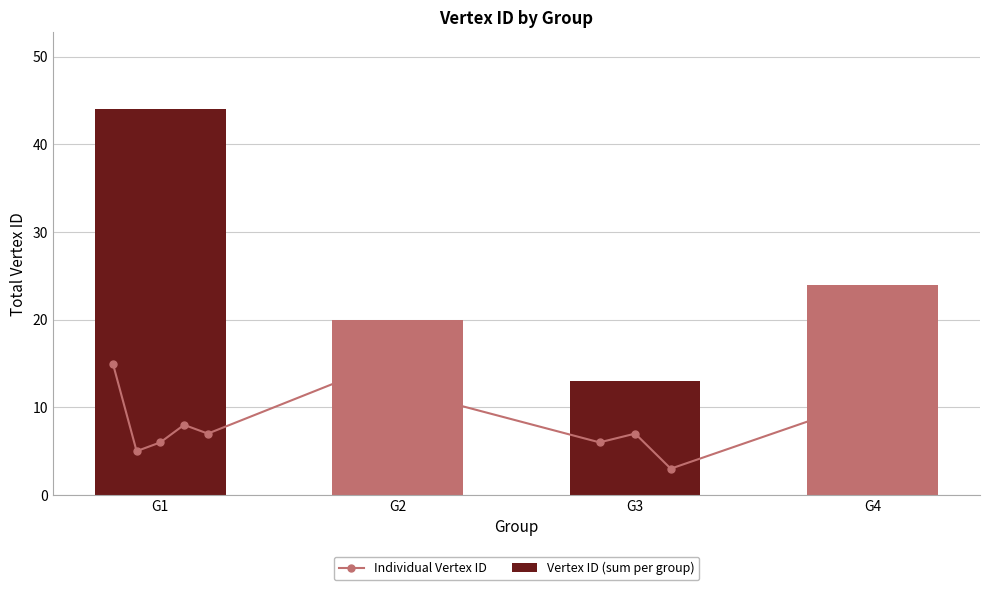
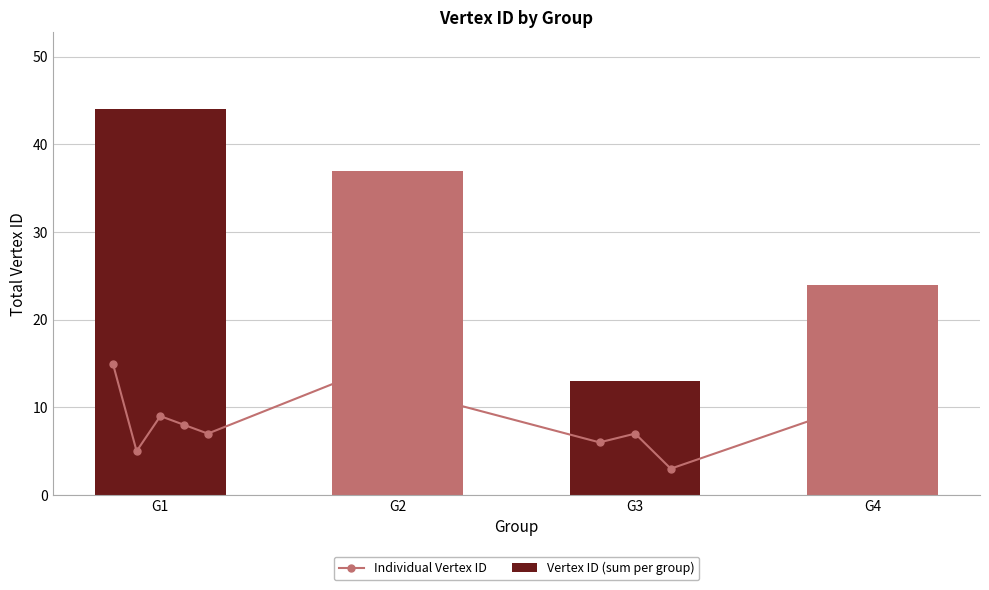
Individual Vertex ID, G1: 6 -> 9
Vertex ID (sum per group), G2: 20 -> 37
